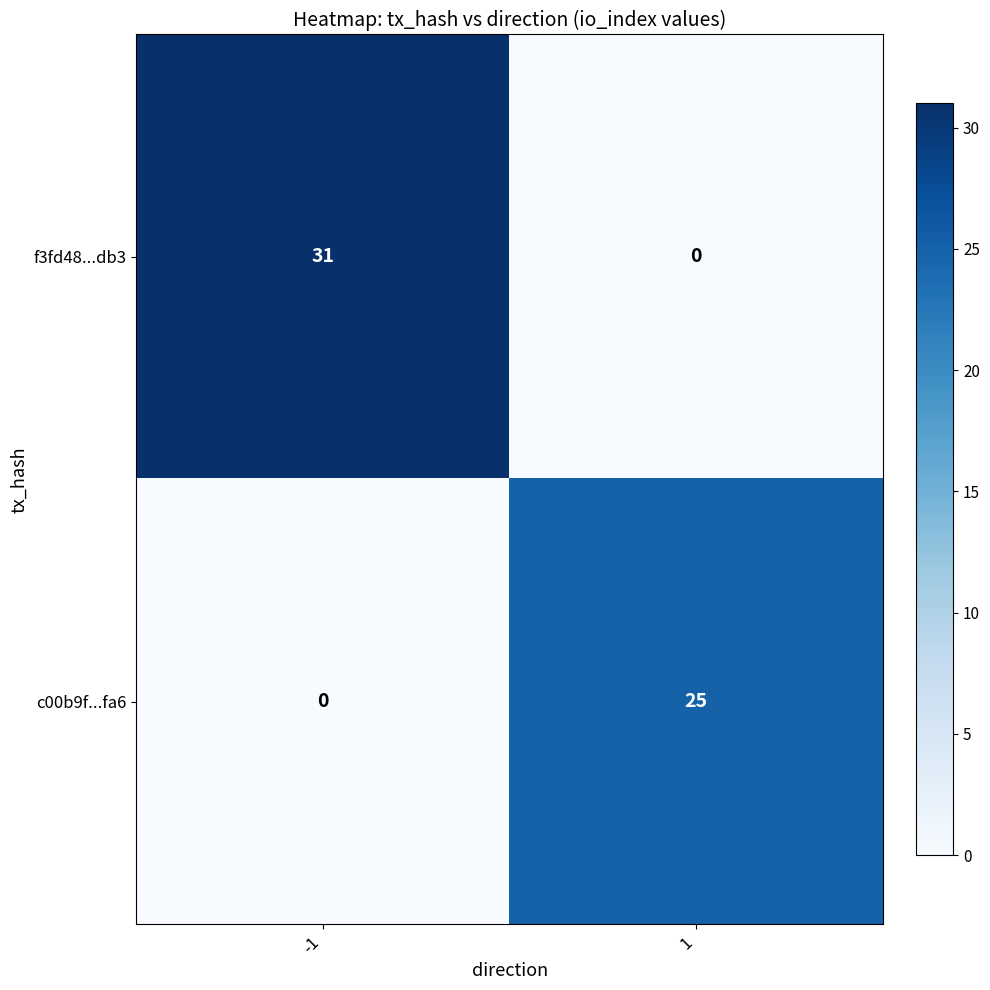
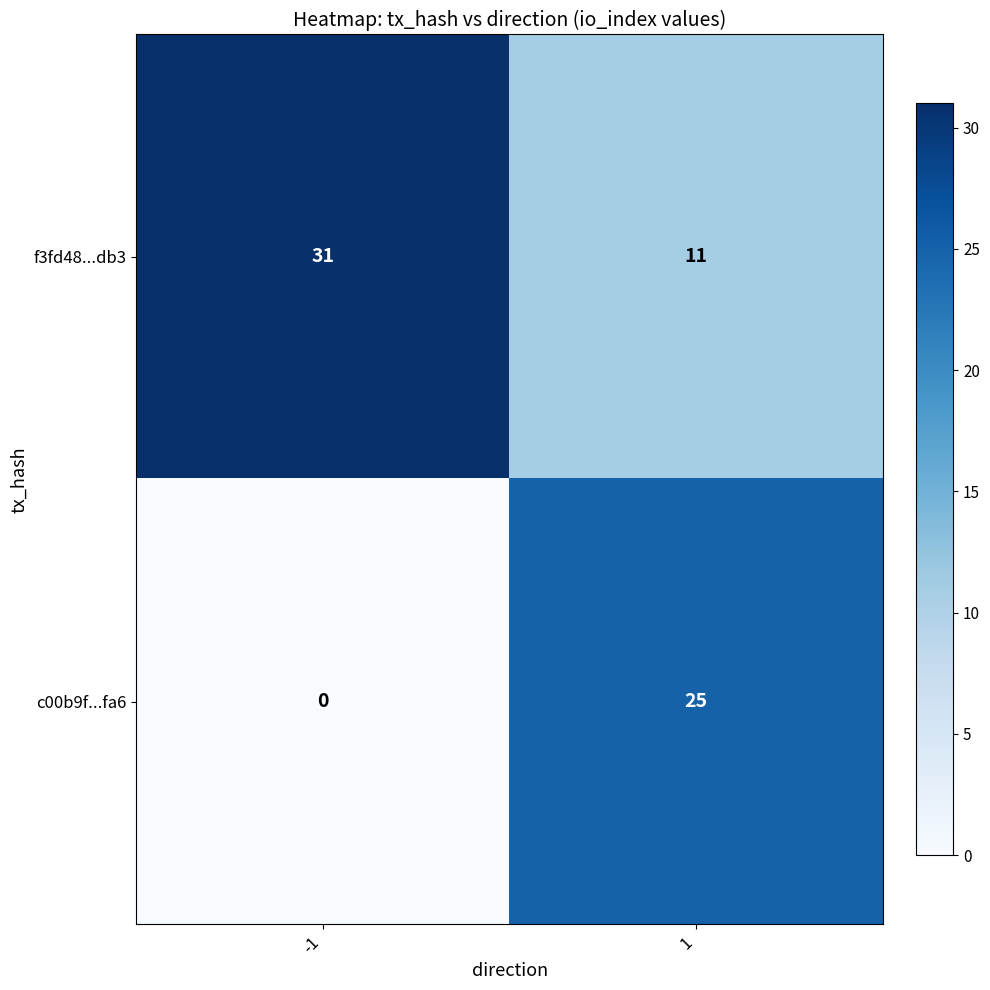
f3fd48...db3, 1: 0 -> 11
